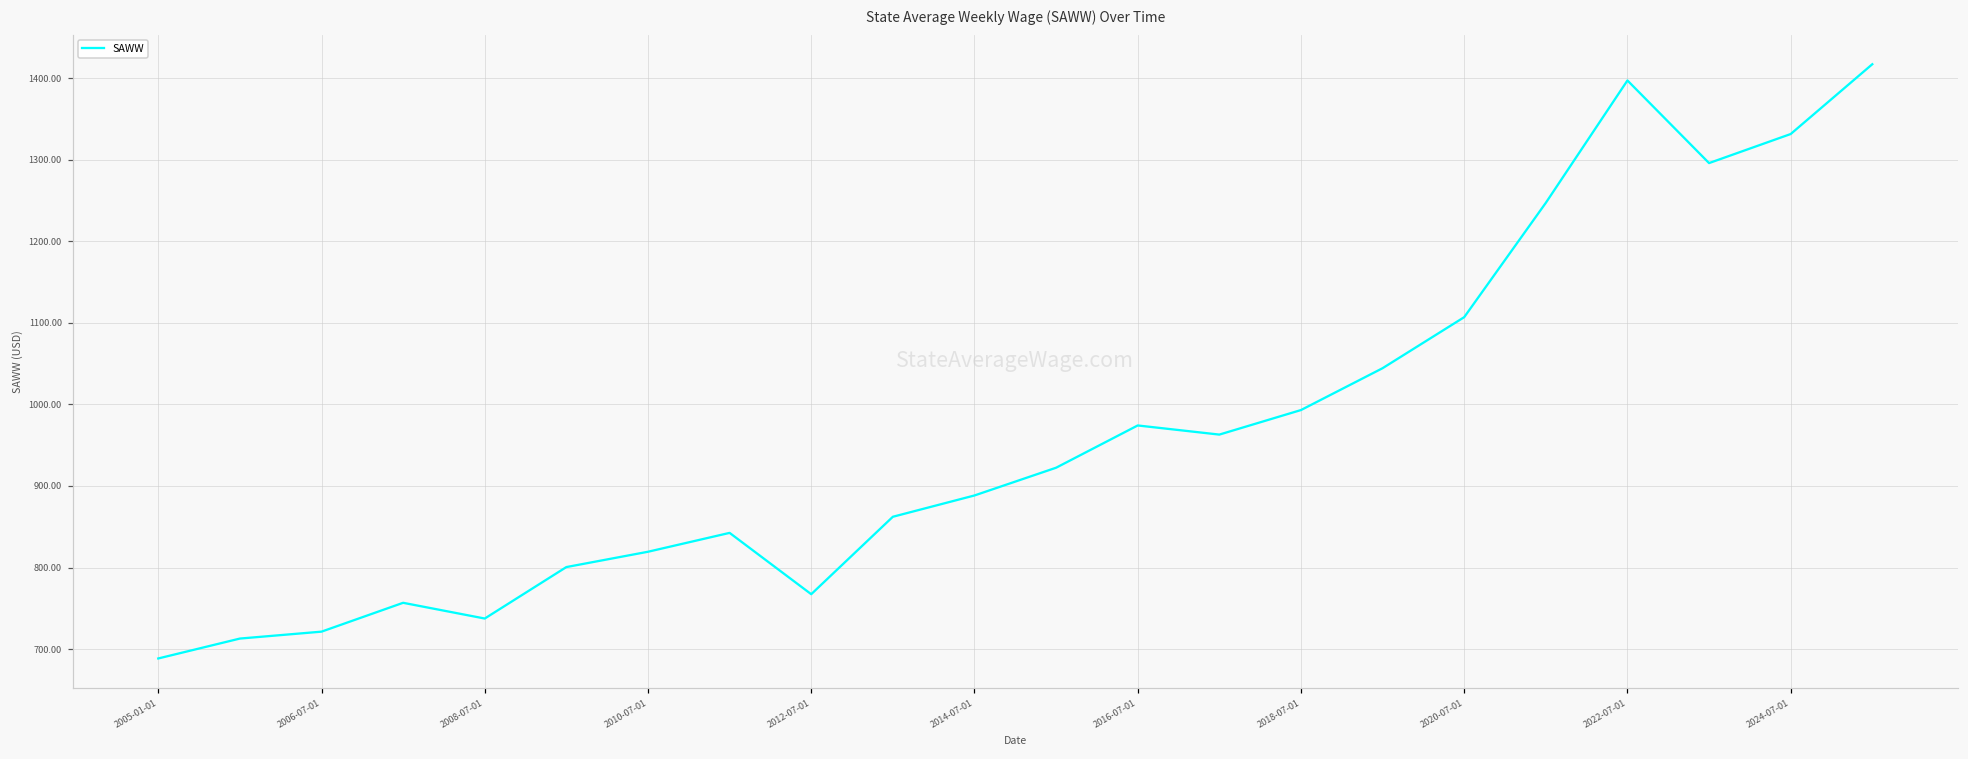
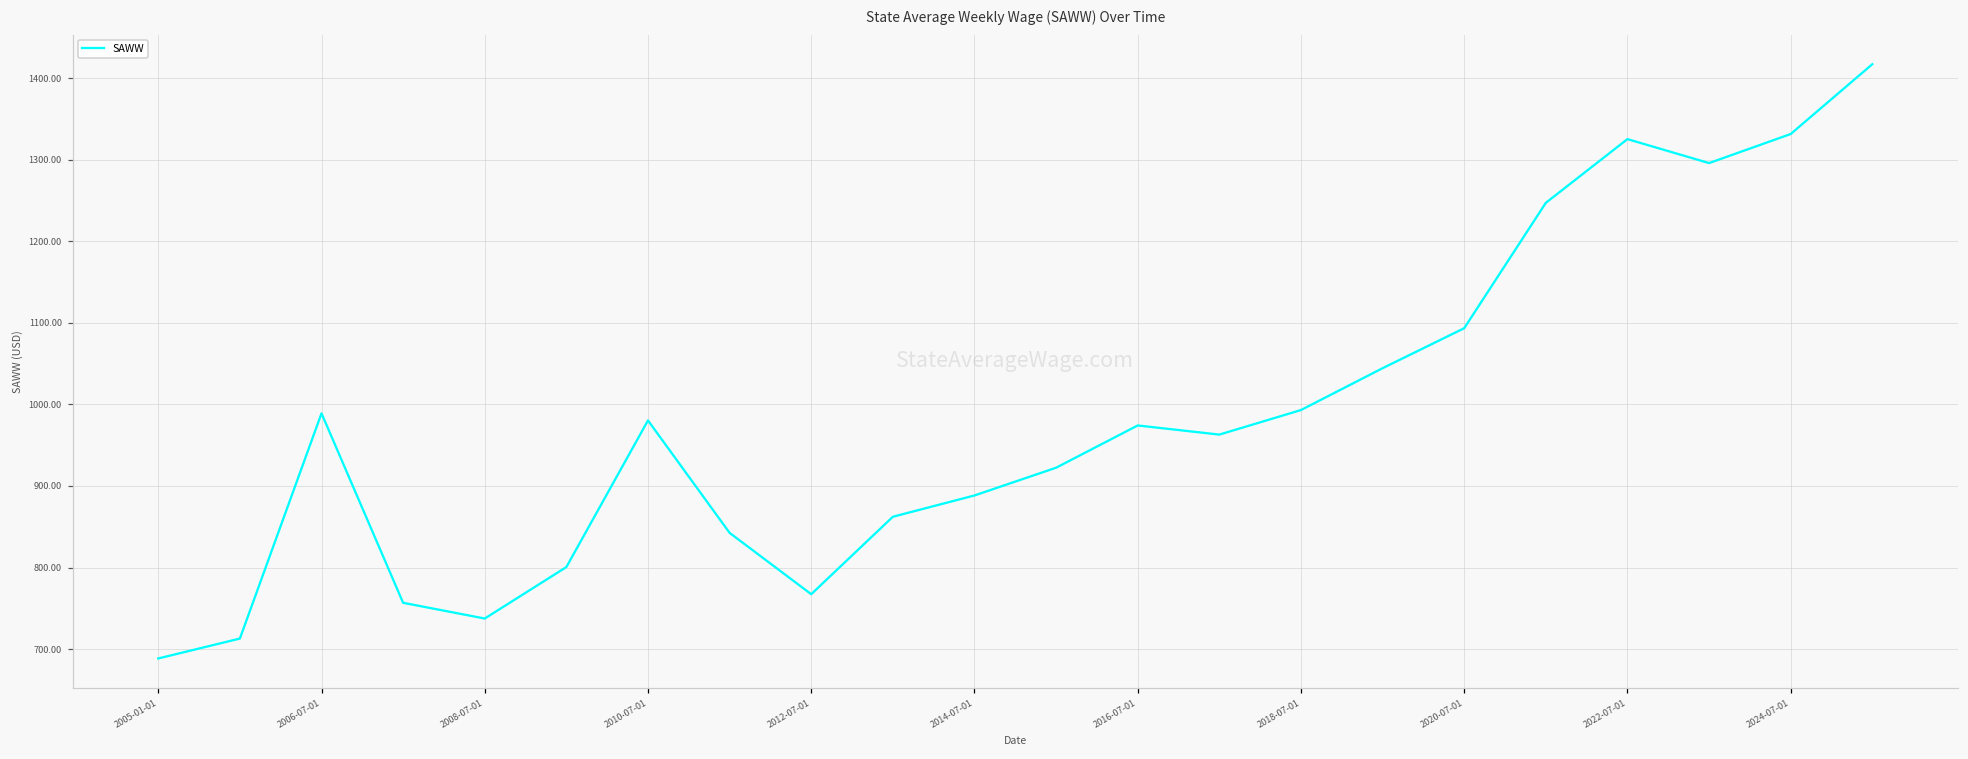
2006-07-01: 720 -> 990
2010-07-01: 820 -> 980
2020-07-01: 1110 -> 1090
2022-07-01: 1400 -> 1330
